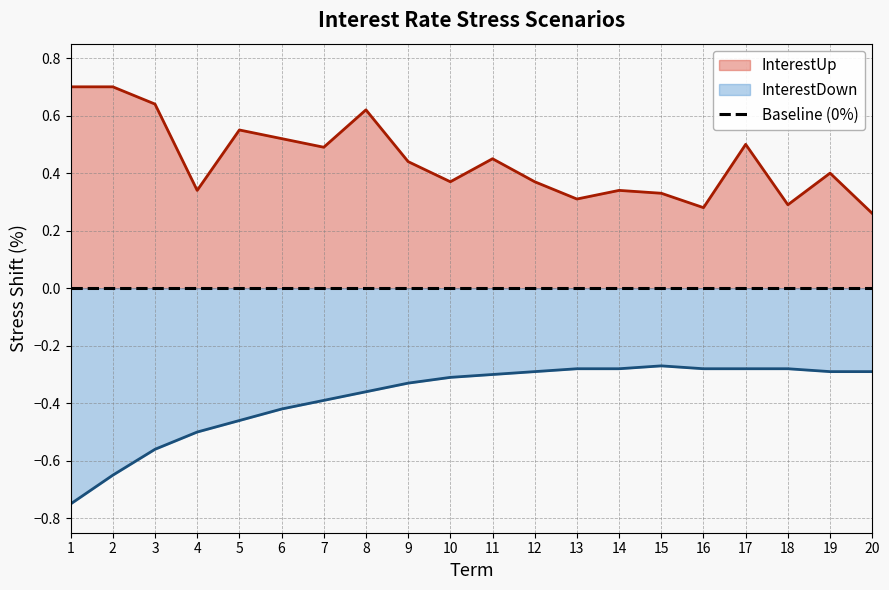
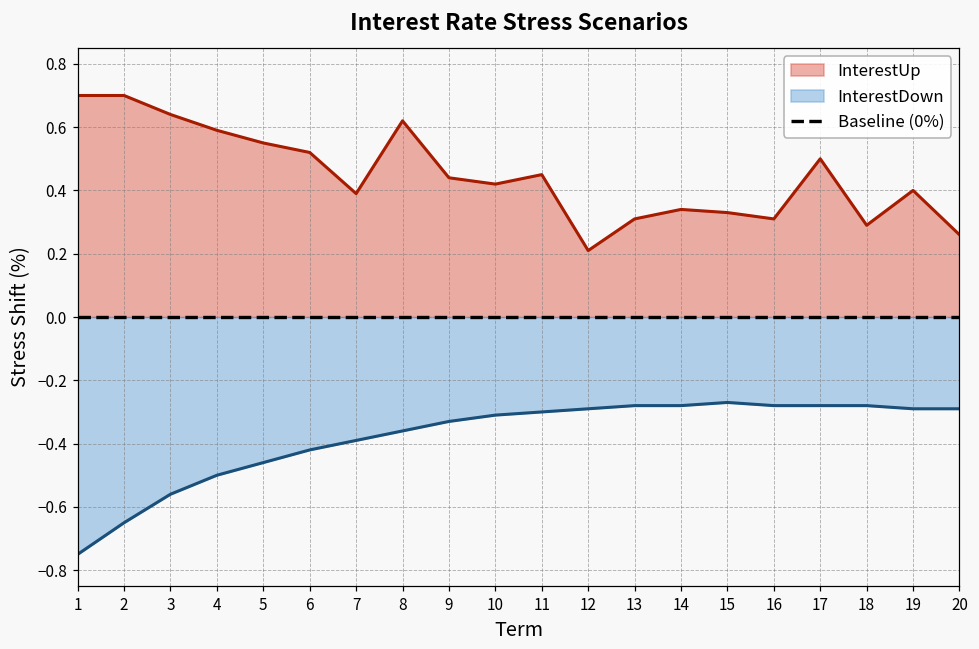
InterestUp, 4: 0.34 -> 0.59
InterestUp, 7: 0.49 -> 0.39
InterestUp, 10: 0.37 -> 0.42
InterestUp, 12: 0.37 -> 0.21
InterestUp, 16: 0.28 -> 0.31
